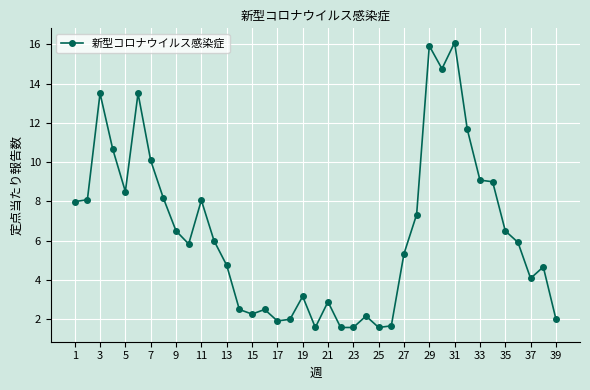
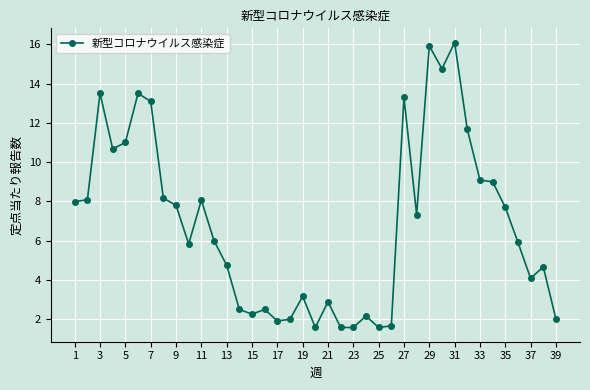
5: 8.5 -> 11.0
7: 10.1 -> 13.1
9: 6.5 -> 7.8
27: 5.3 -> 13.3
35: 6.5 -> 7.7
